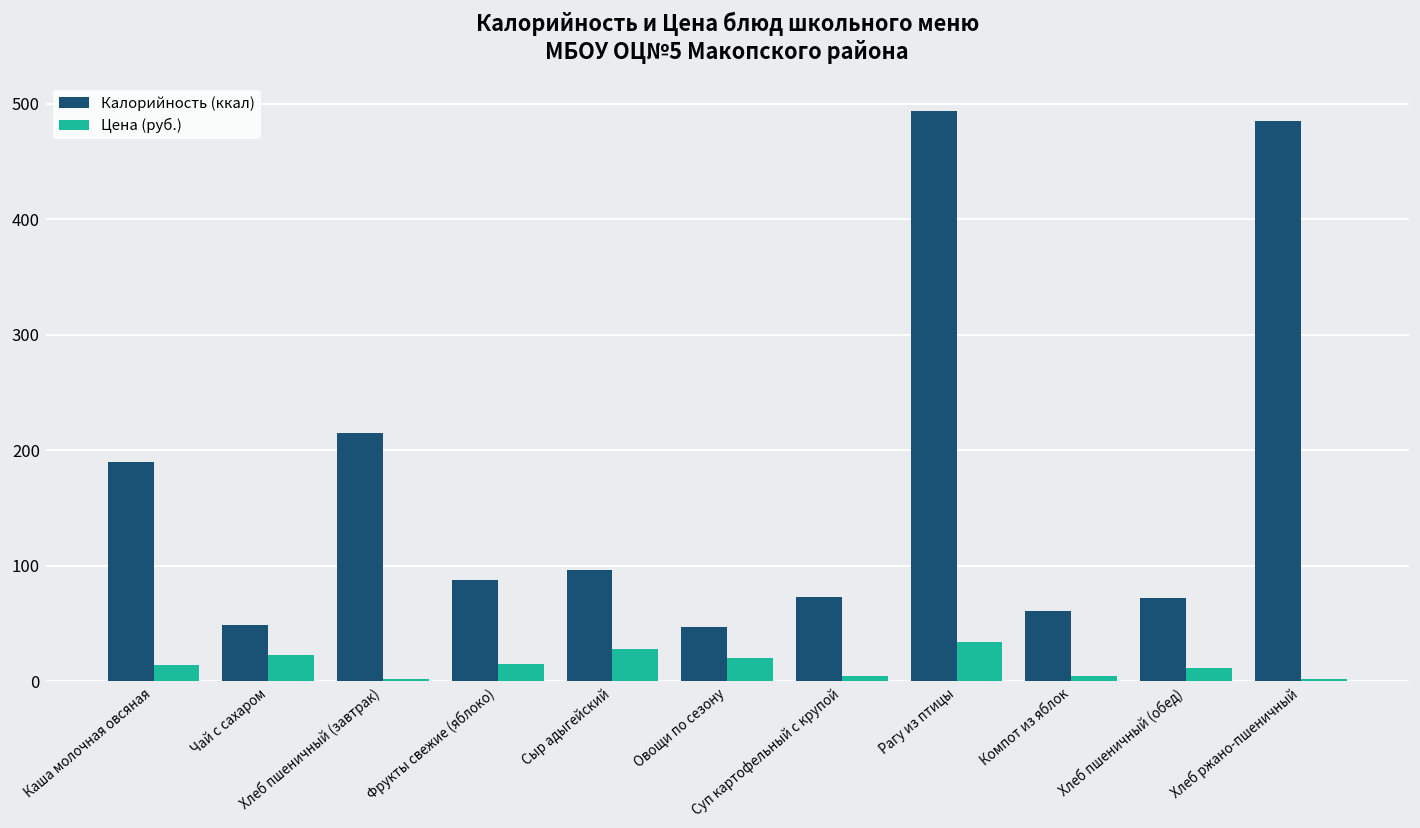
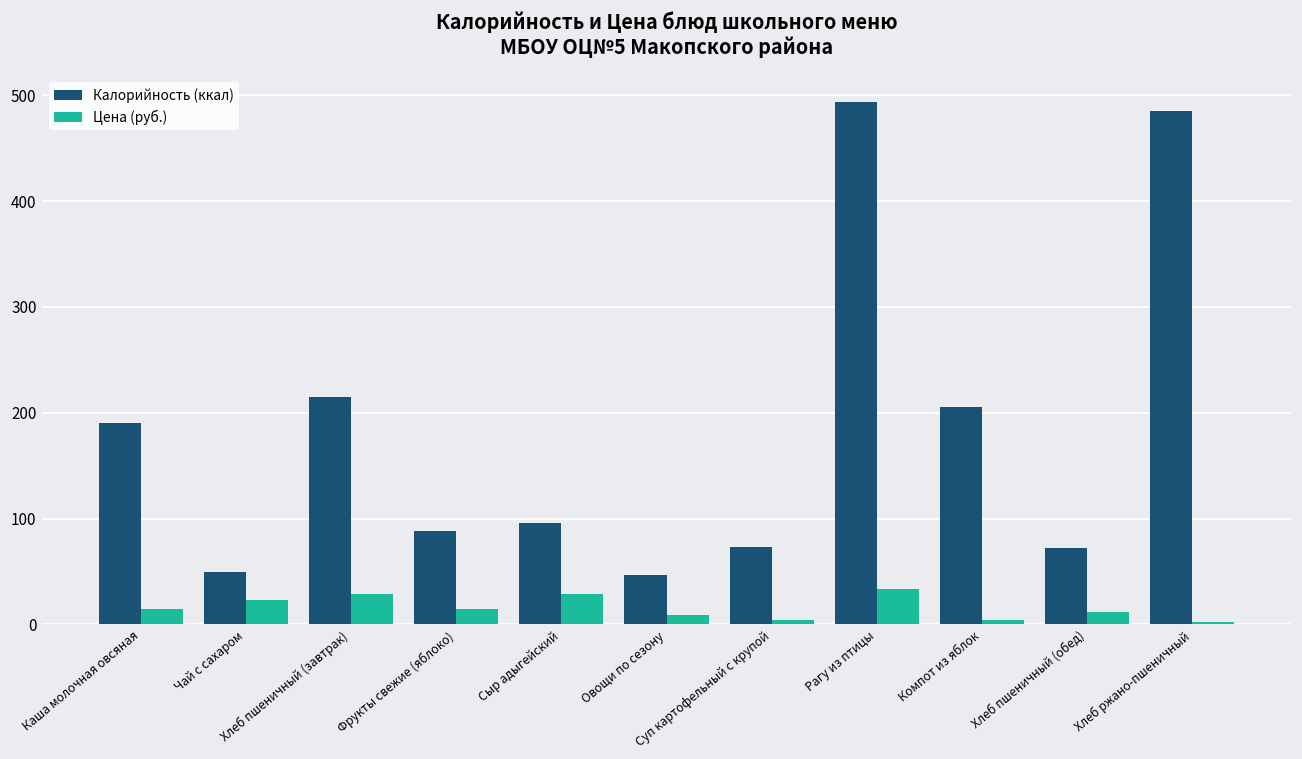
Цена (руб.), Хлеб пшеничный (завтрак): 0 -> 30
Цена (руб.), Овощи по сезону: 20 -> 10
Калорийность (ккал), Компот из яблок: 60 -> 210
